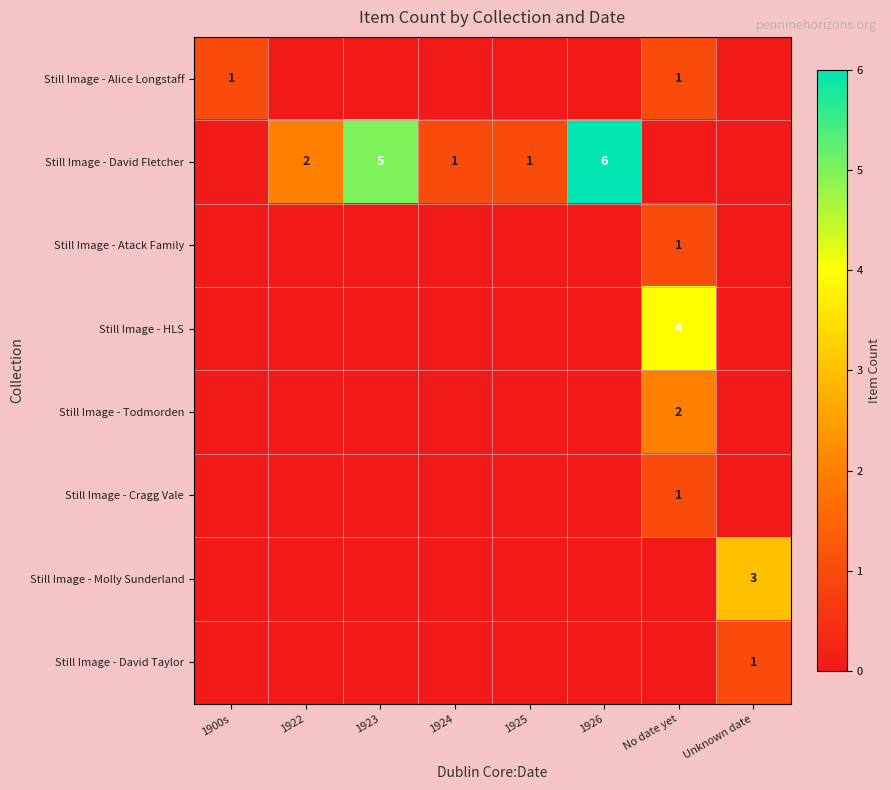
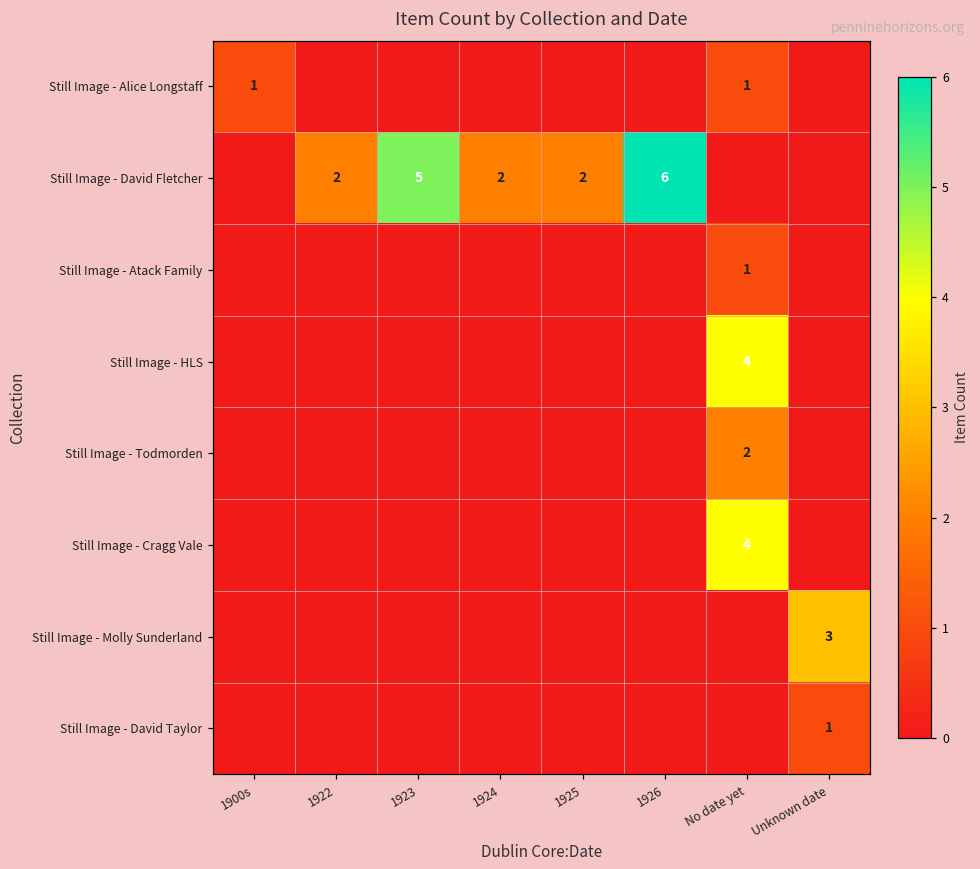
Still Image - David Fletcher, 1924: 1 -> 2
Still Image - David Fletcher, 1925: 1 -> 2
Still Image - Cragg Vale, No date yet: 1 -> 4
